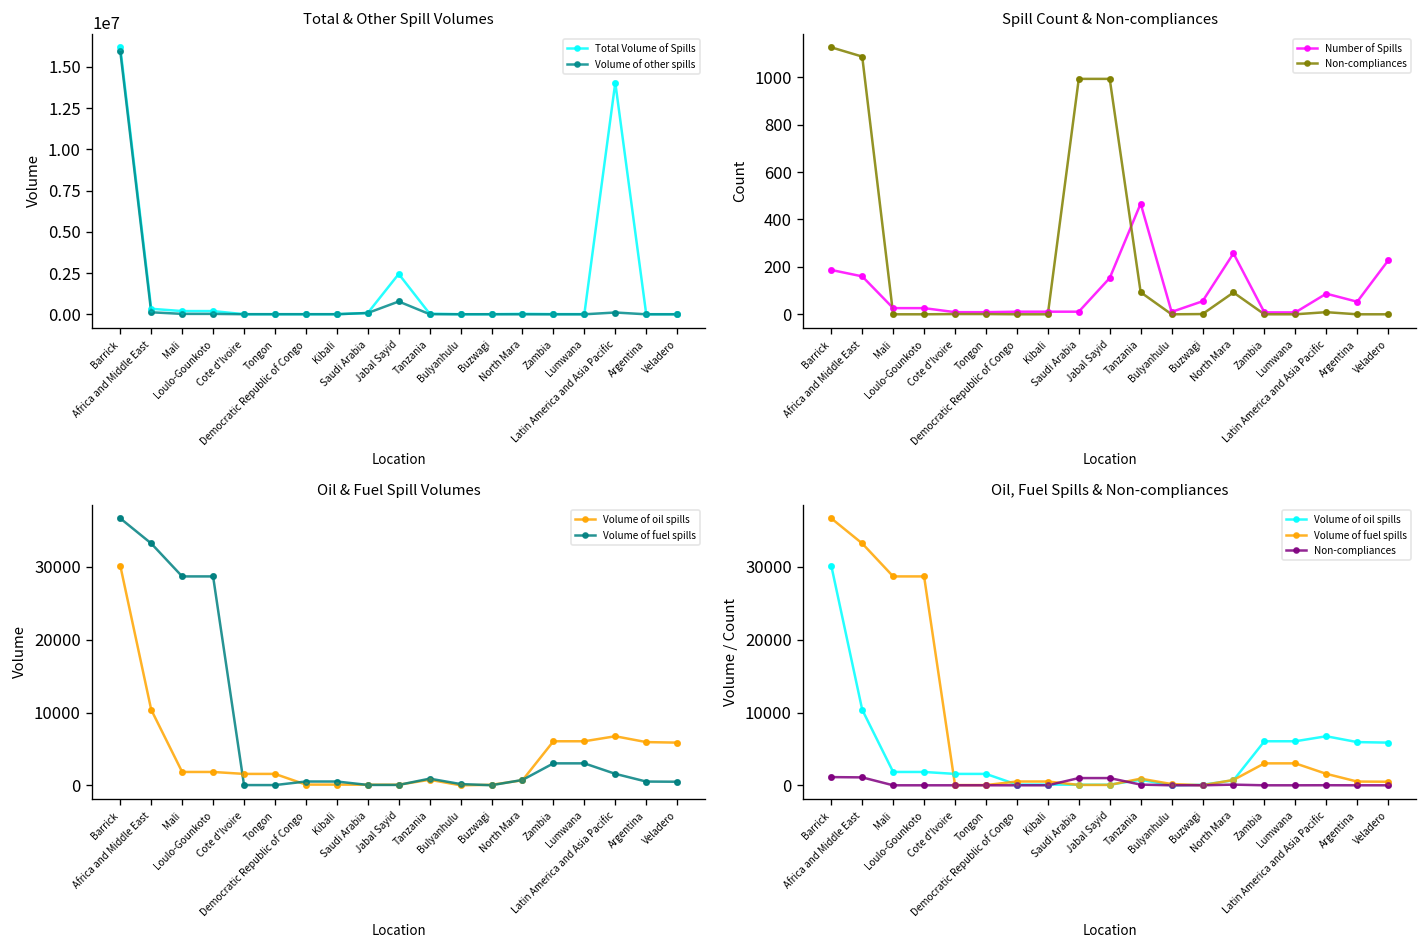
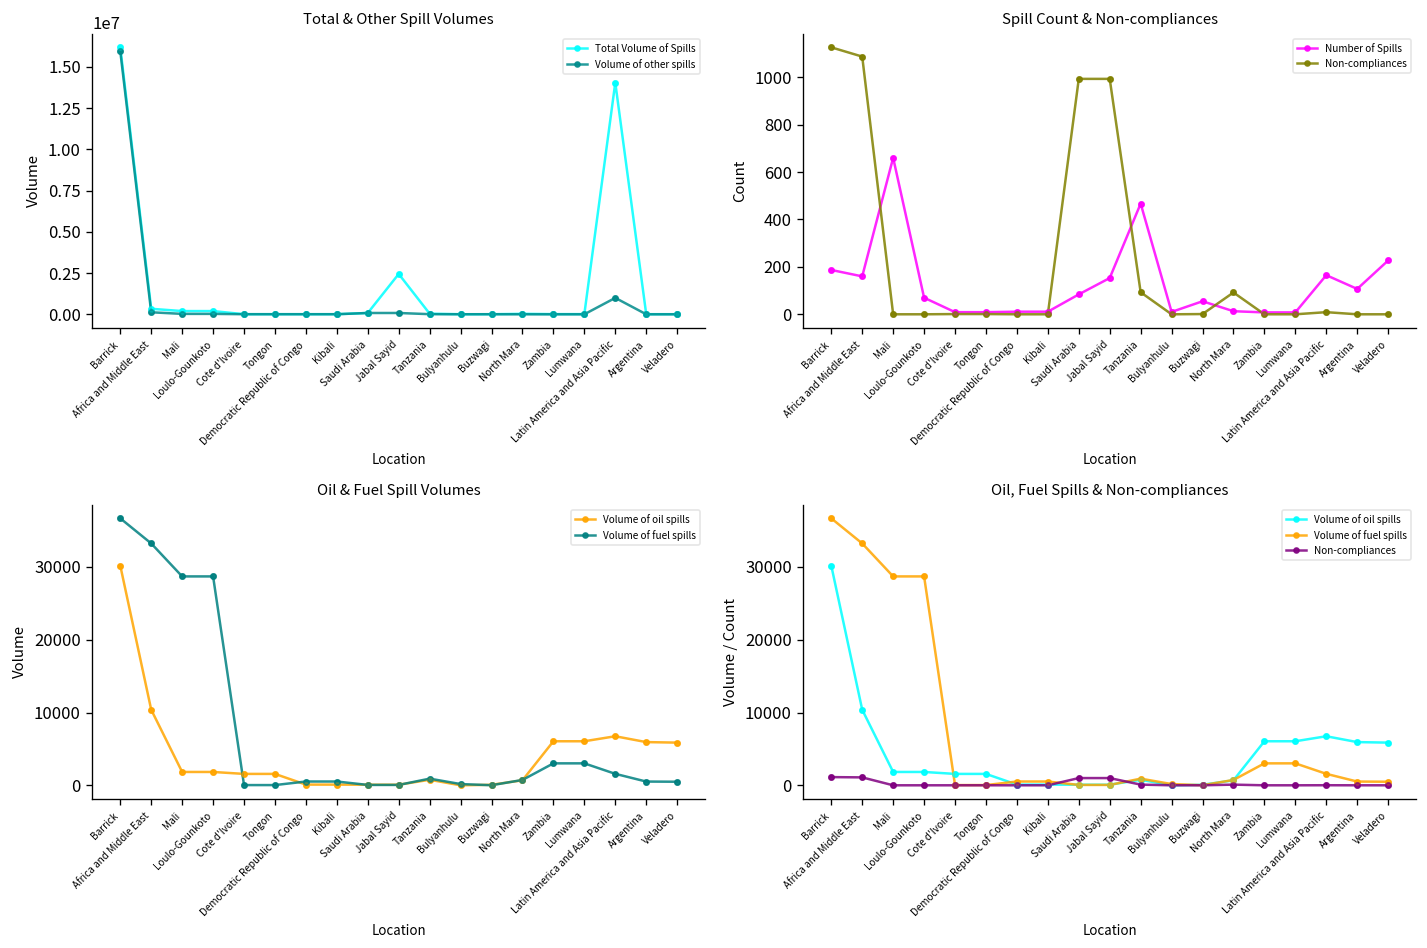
Total & Other Spill Volumes, Volume of other spills, Jabal Sayid: 800000 -> 100000
Total & Other Spill Volumes, Volume of other spills, Latin America and Asia Pacific: 100000 -> 1000000
Spill Count & Non-compliances, Number of Spills, Mali: 30 -> 660
Spill Count & Non-compliances, Number of Spills, Loulo-Gounkoto: 30 -> 70
Spill Count & Non-compliances, Number of Spills, Saudi Arabia: 10 -> 80
Spill Count & Non-compliances, Number of Spills, North Mara: 260 -> 10
Spill Count & Non-compliances, Number of Spills, Latin America and Asia Pacific: 90 -> 170
Spill Count & Non-compliances, Number of Spills, Argentina: 50 -> 110
